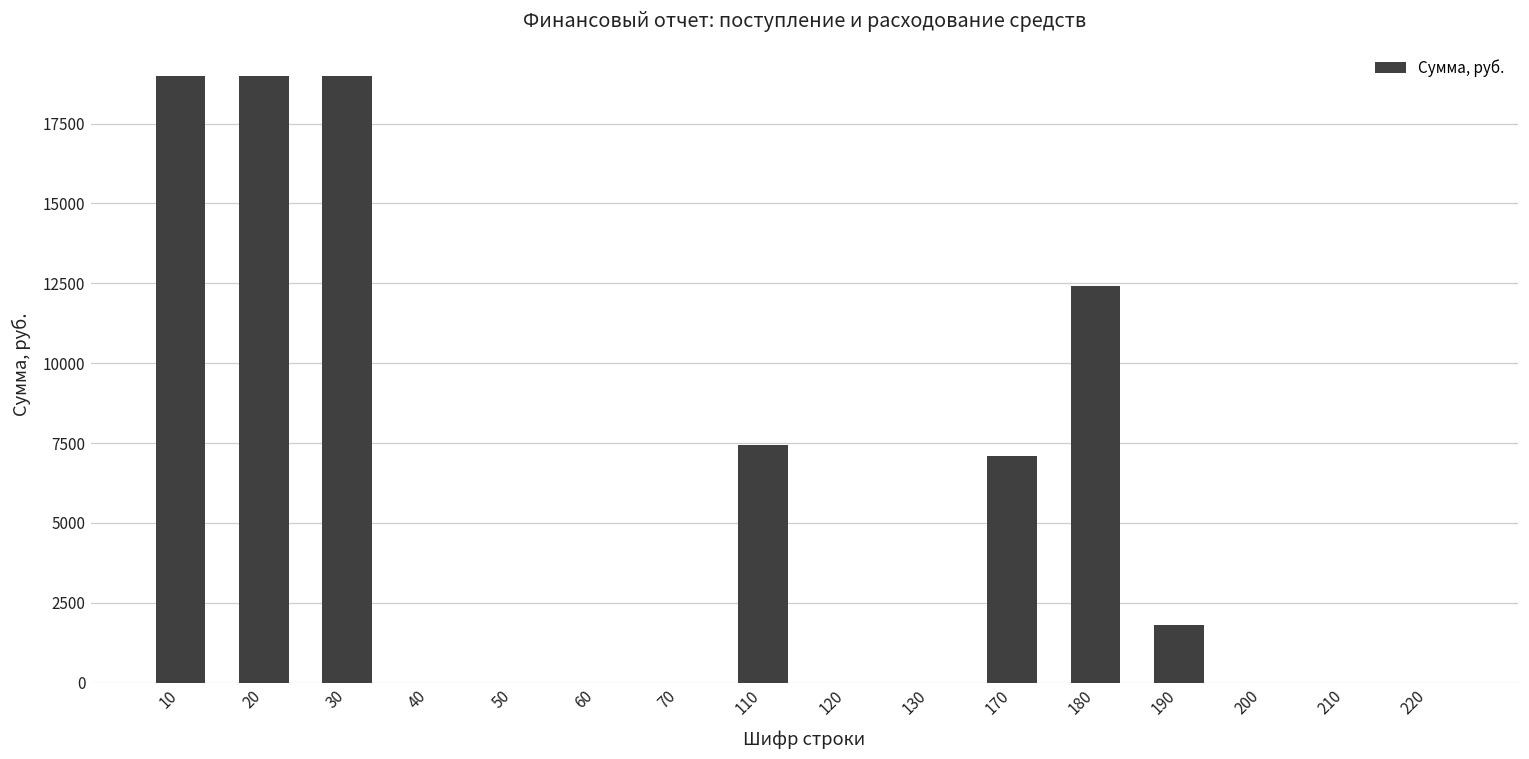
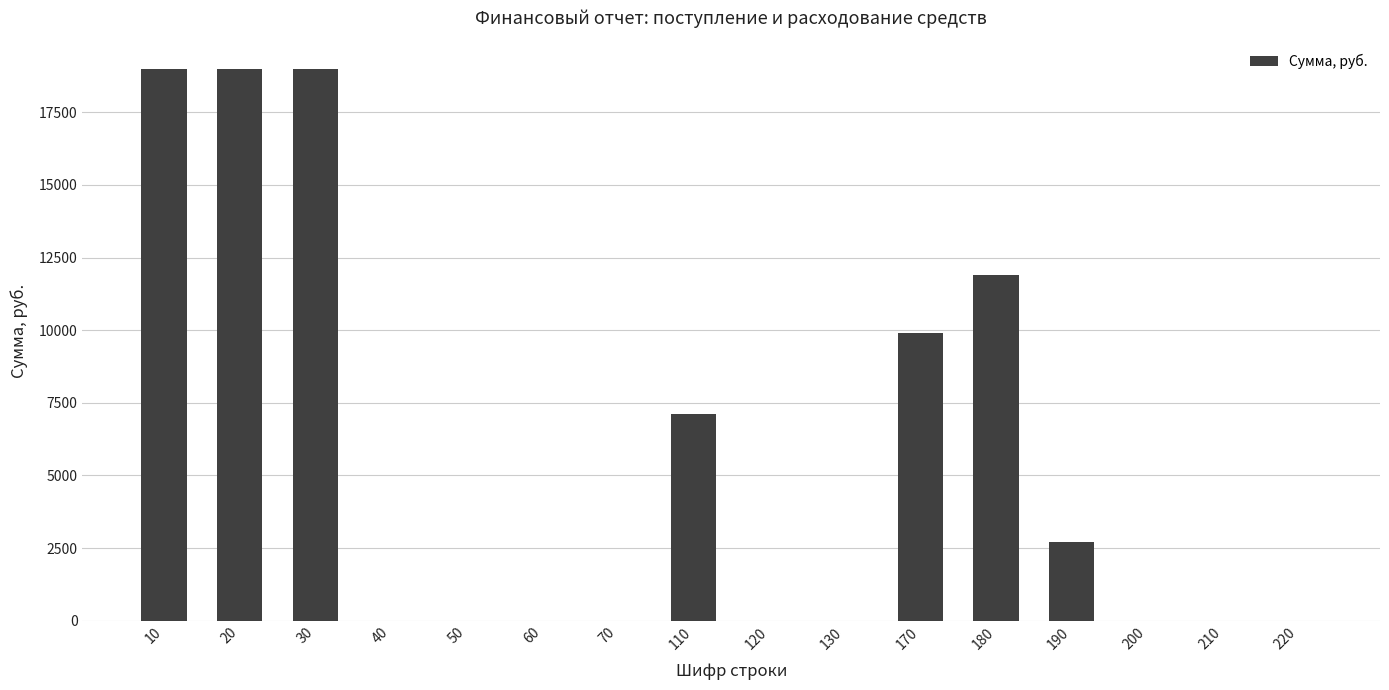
110: 7500 -> 7100
170: 7100 -> 9900
180: 12400 -> 11900
190: 1800 -> 2700
